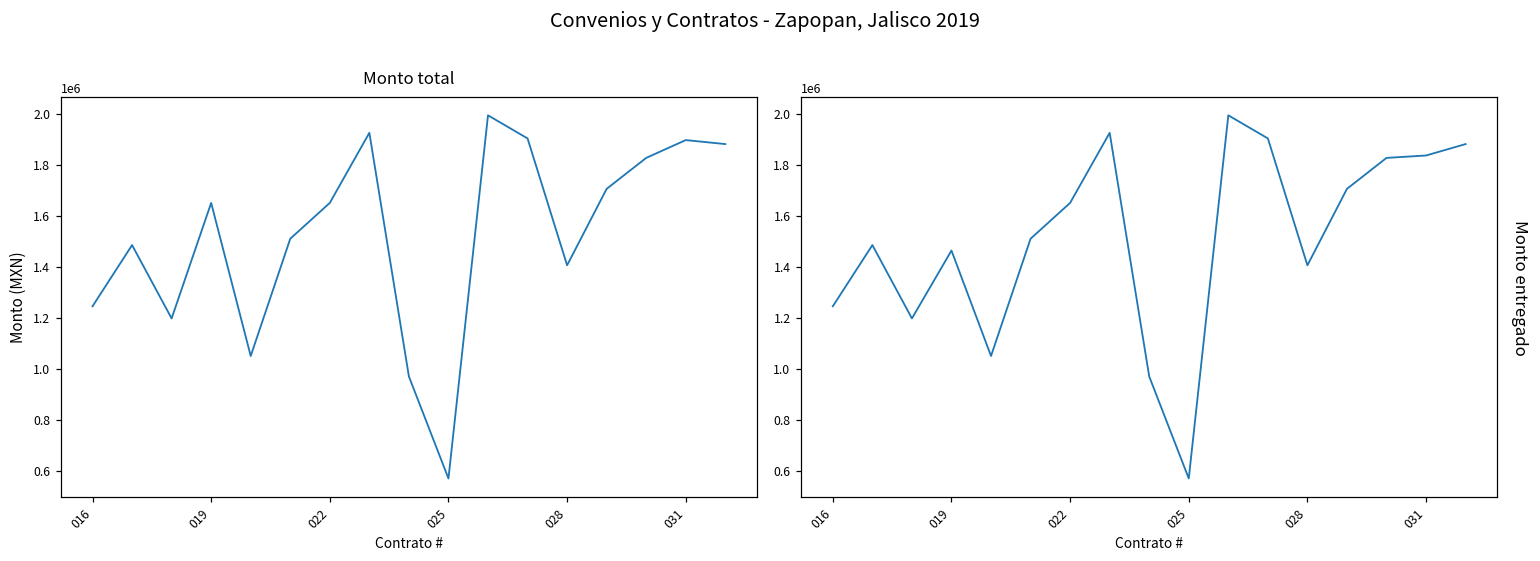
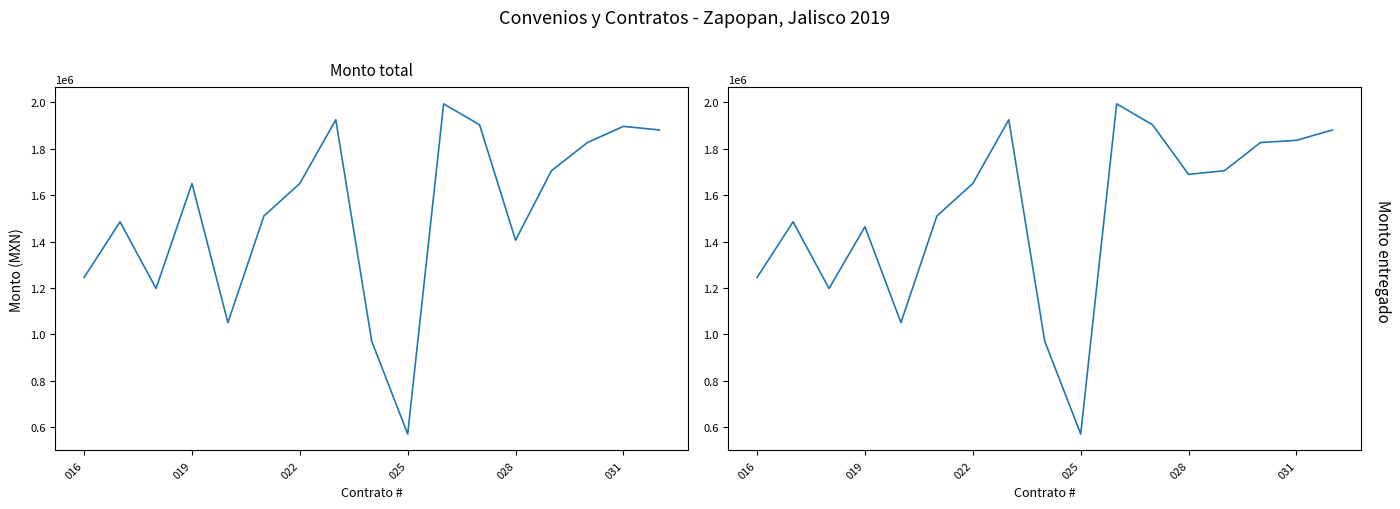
Monto entregado, 028: 1410000 -> 1690000
